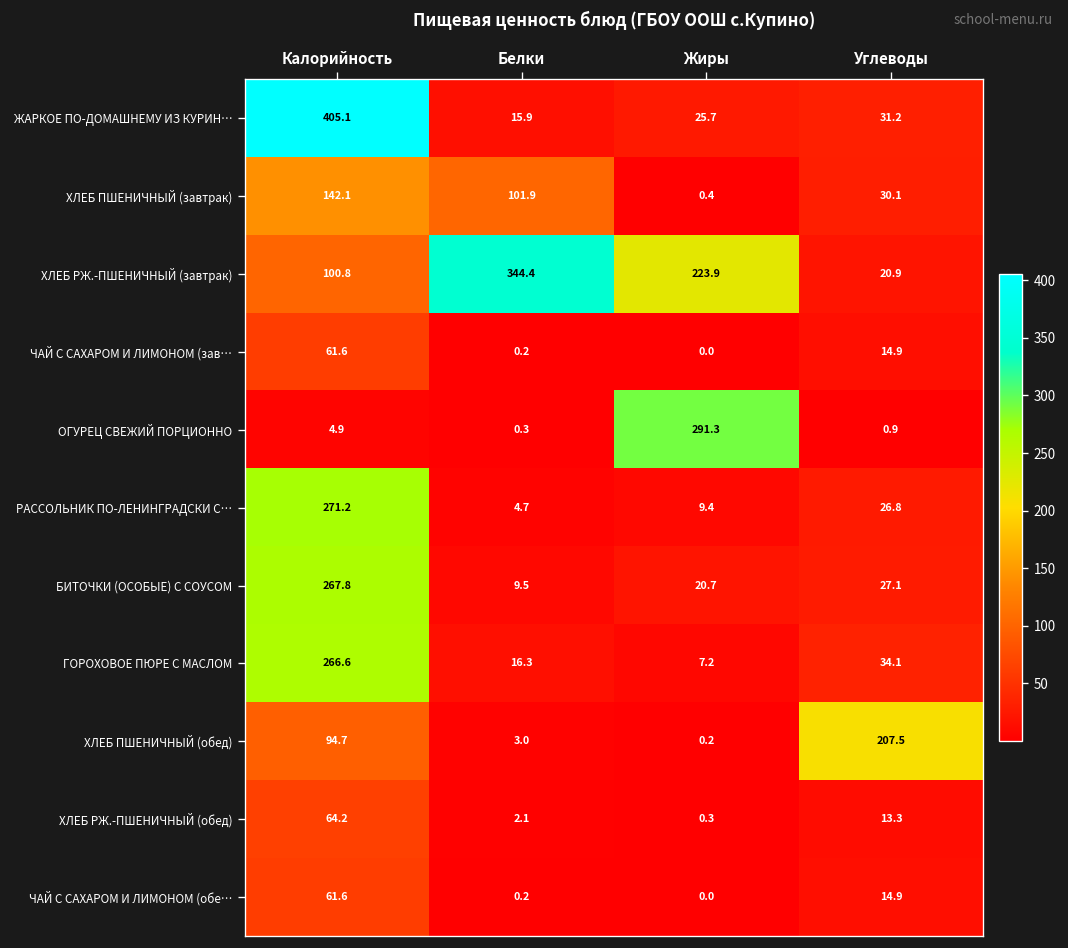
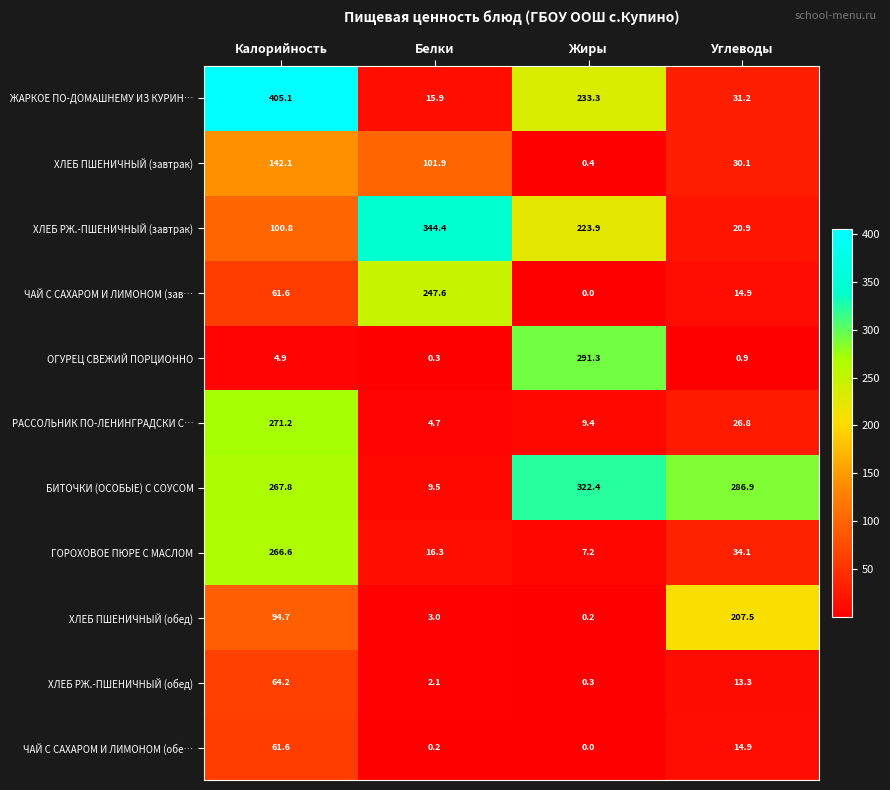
ЖАРКОЕ ПО-ДОМАШНЕМУ ИЗ КУРИН…, Жиры: 25.7 -> 233.3
ЧАЙ С САХАРОМ И ЛИМОНОМ (зав…, Белки: 0.2 -> 247.6
БИТОЧКИ (ОСОБЫЕ) С СОУСОМ, Жиры: 20.7 -> 322.4
БИТОЧКИ (ОСОБЫЕ) С СОУСОМ, Углеводы: 27.1 -> 286.9
